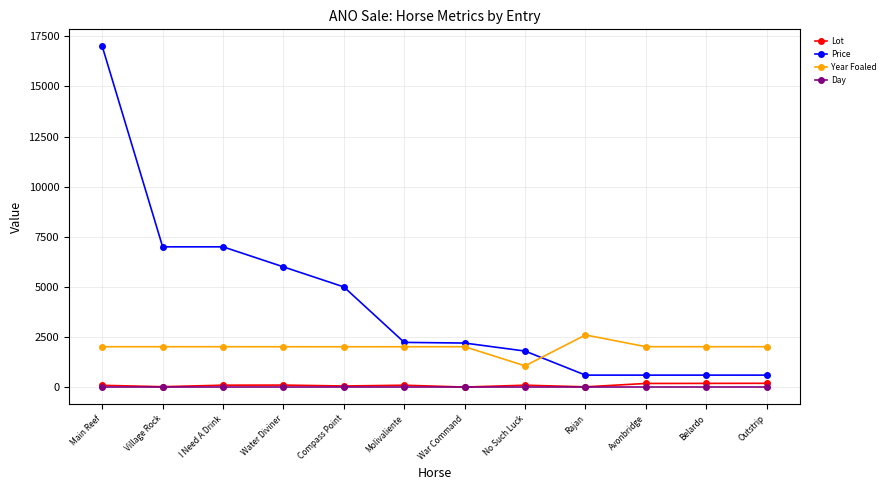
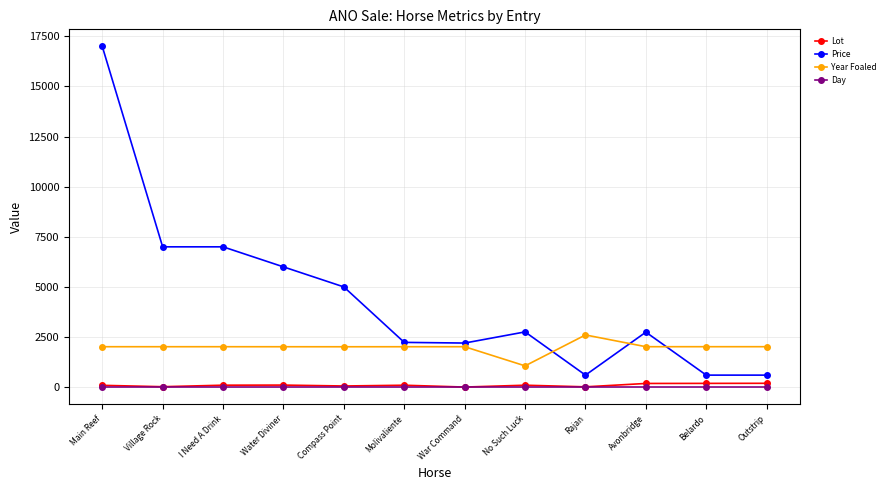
Price, No Such Luck: 1800 -> 2800
Price, Avonbridge: 600 -> 2700
